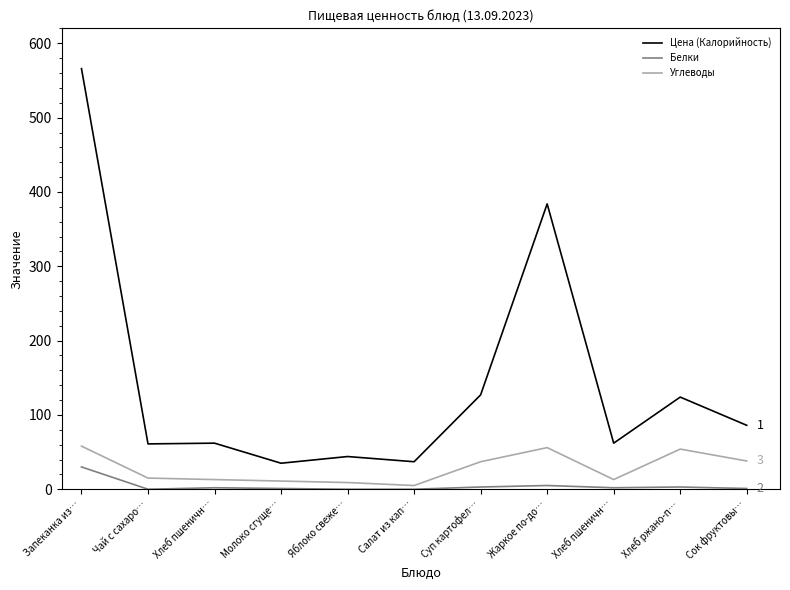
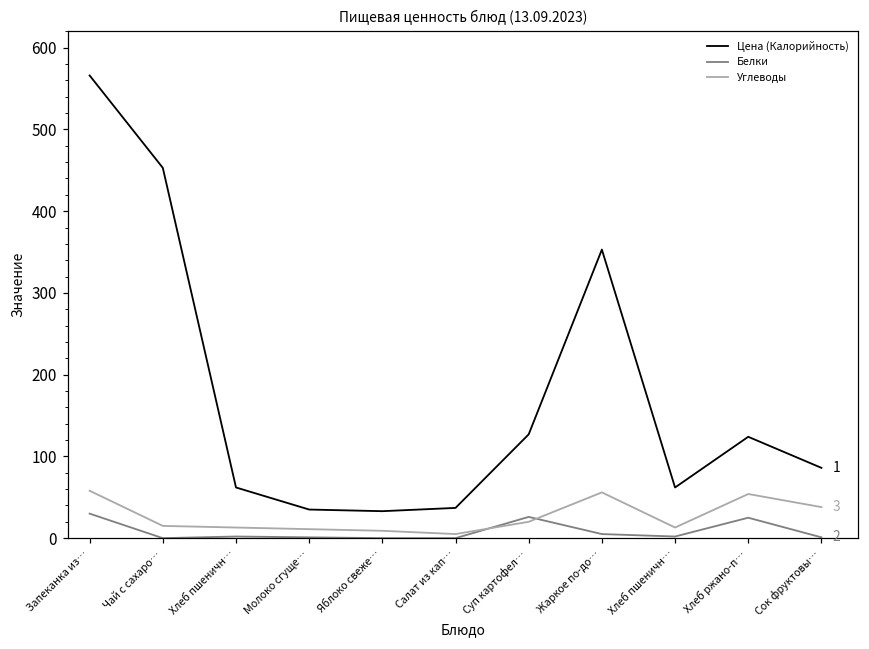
Цена (Калорийность), Чай с сахаро…: 60 -> 450
Цена (Калорийность), Яблоко свеже…: 40 -> 30
Белки, Суп картофел…: 0 -> 30
Углеводы, Суп картофел…: 40 -> 20
Цена (Калорийность), Жаркое по-до…: 380 -> 350
Белки, Хлеб ржано-п…: 0 -> 30
